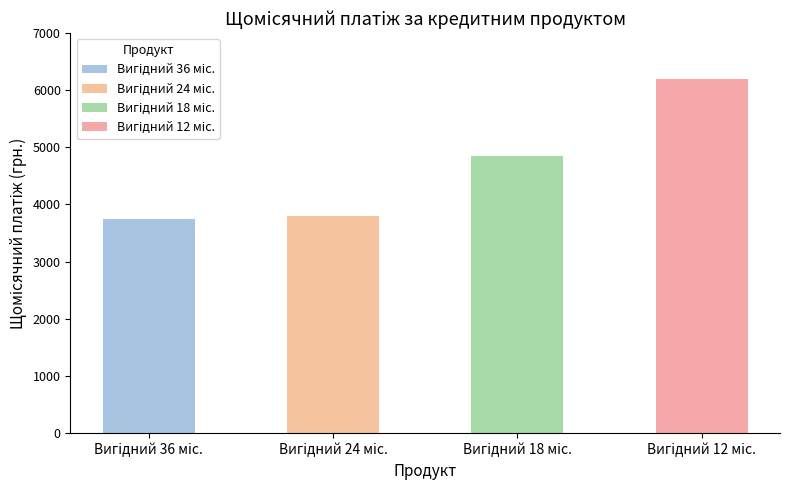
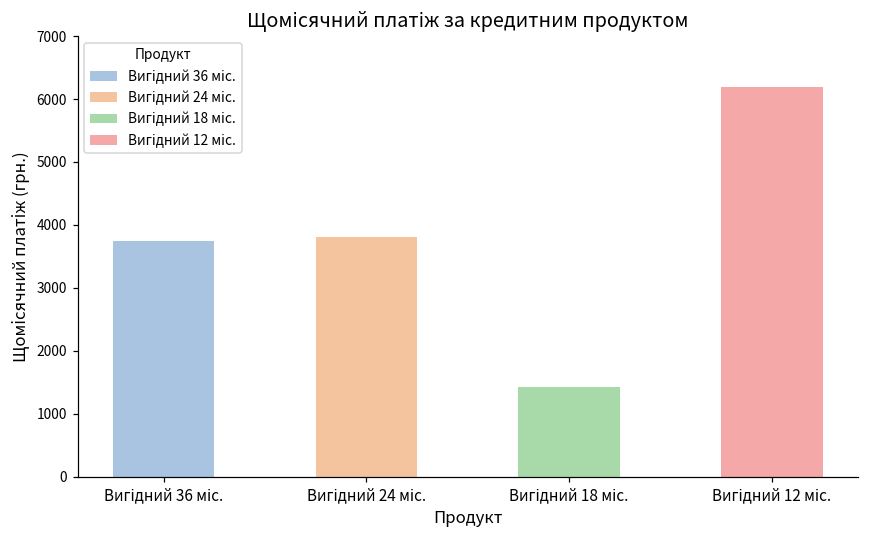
Вигідний 18 міс.: 4900 -> 1400
